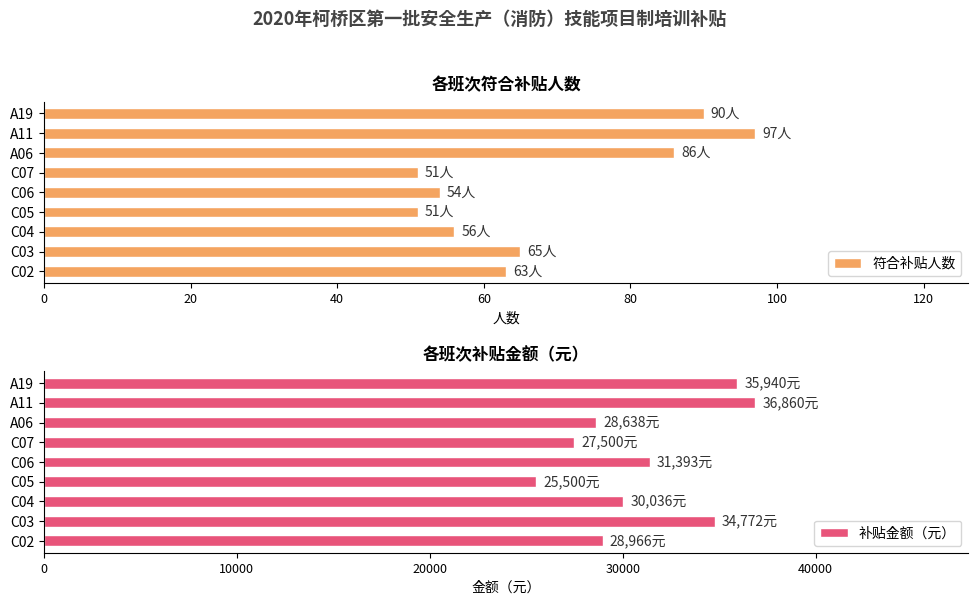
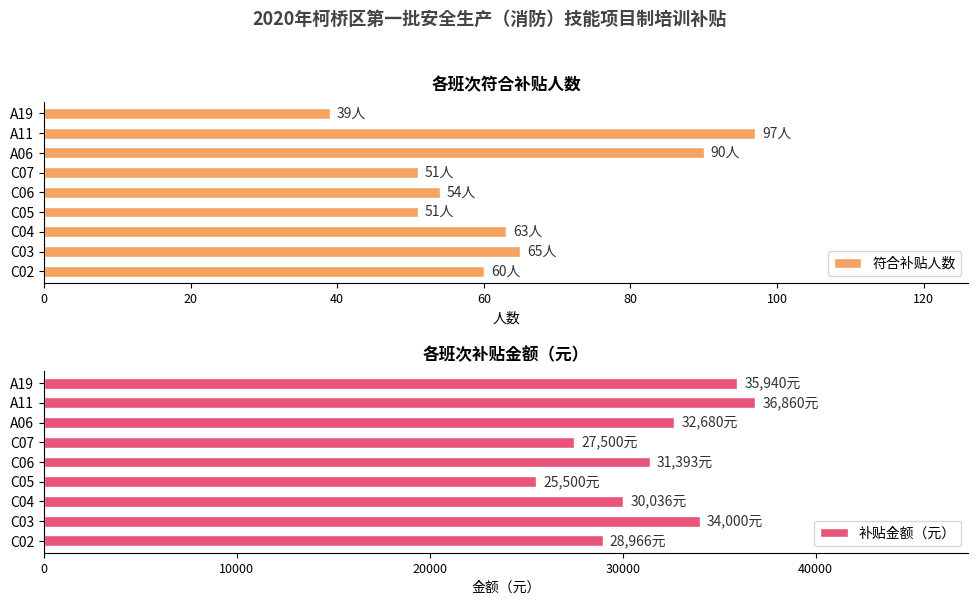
各班次符合补贴人数, A19: 90人 -> 39人
各班次符合补贴人数, A06: 86人 -> 90人
各班次符合补贴人数, C04: 56人 -> 63人
各班次符合补贴人数, C02: 63人 -> 60人
各班次补贴金额（元）, A06: 28,638元 -> 32,680元
各班次补贴金额（元）, C03: 34,772元 -> 34,000元
